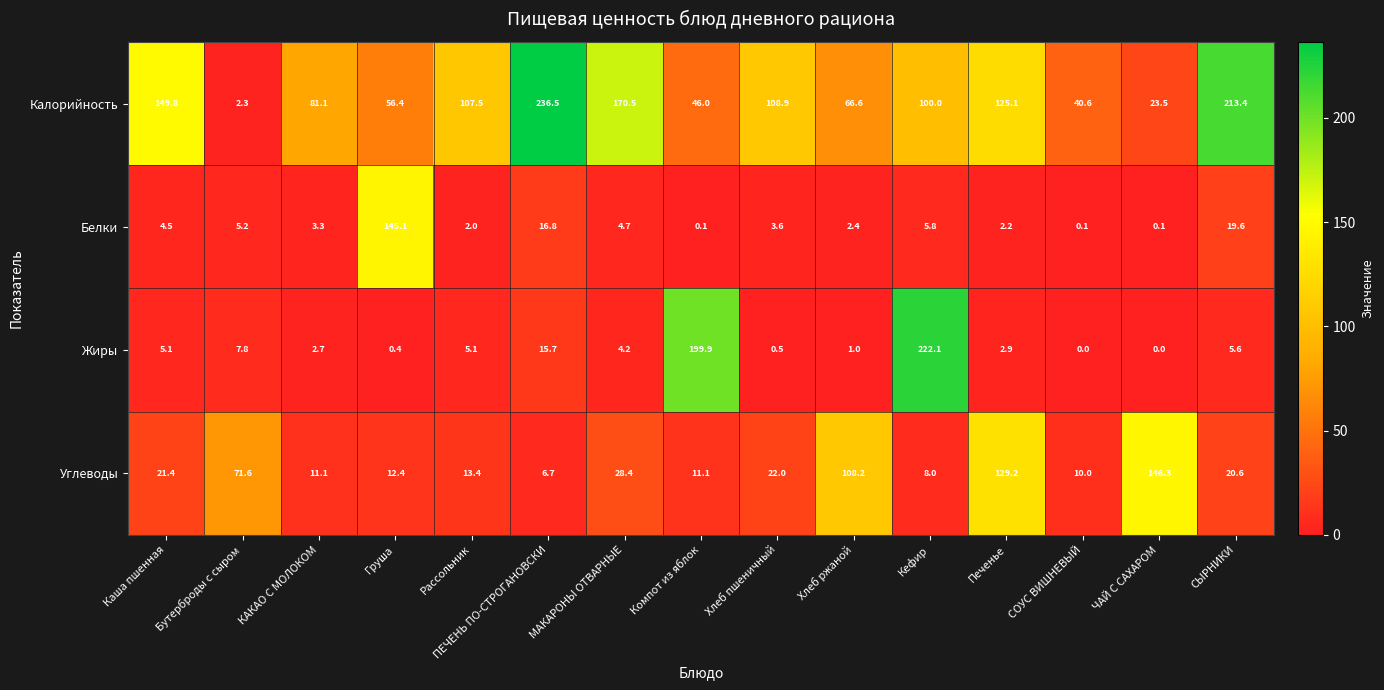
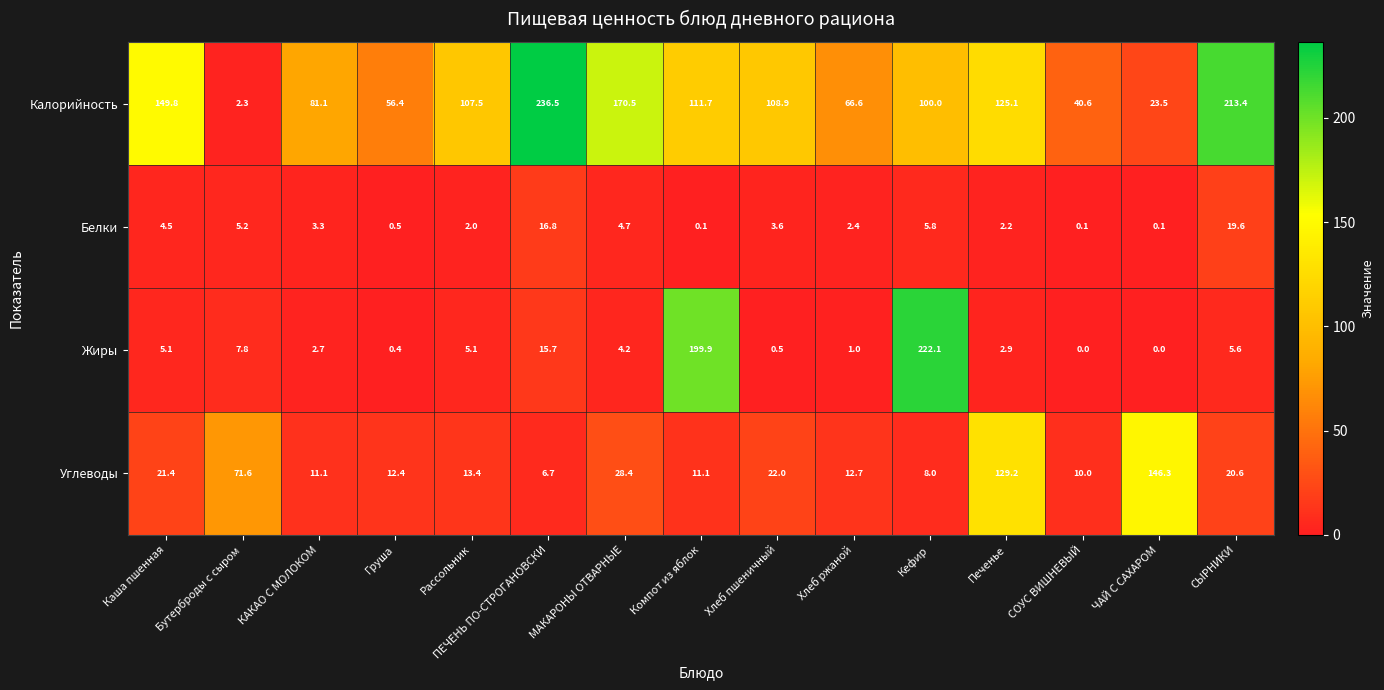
Калорийность, Компот из яблок: 46.0 -> 111.7
Белки, Груша: 145.1 -> 0.5
Углеводы, Хлеб ржаной: 108.2 -> 12.7
